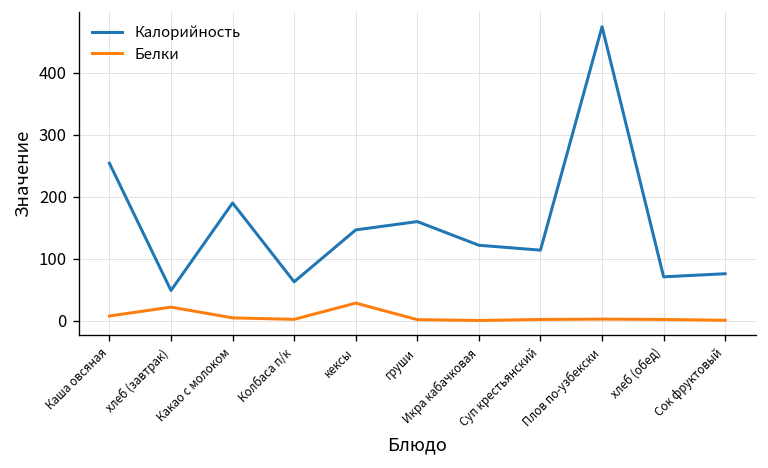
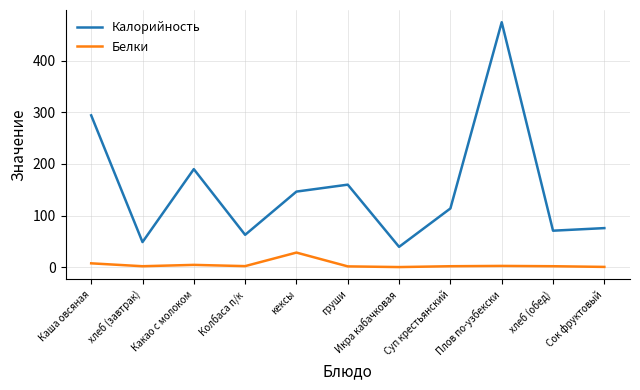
Калорийность, Каша овсяная: 250 -> 290
Белки, хлеб (завтрак): 20 -> 0
Калорийность, Икра кабачковая: 120 -> 40
